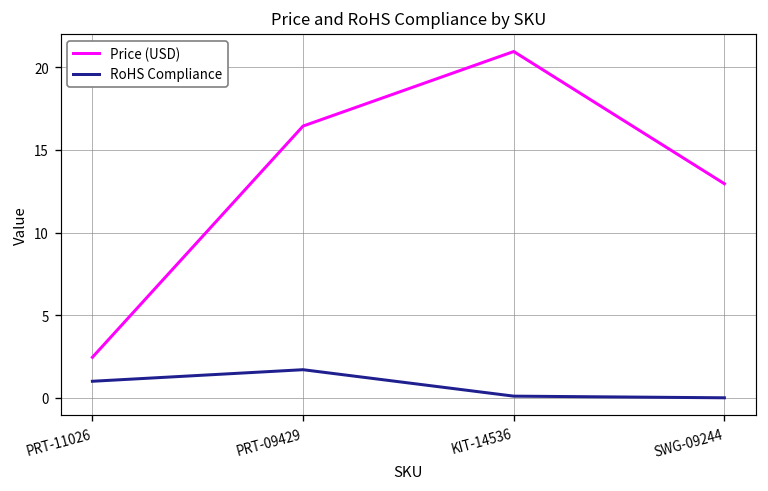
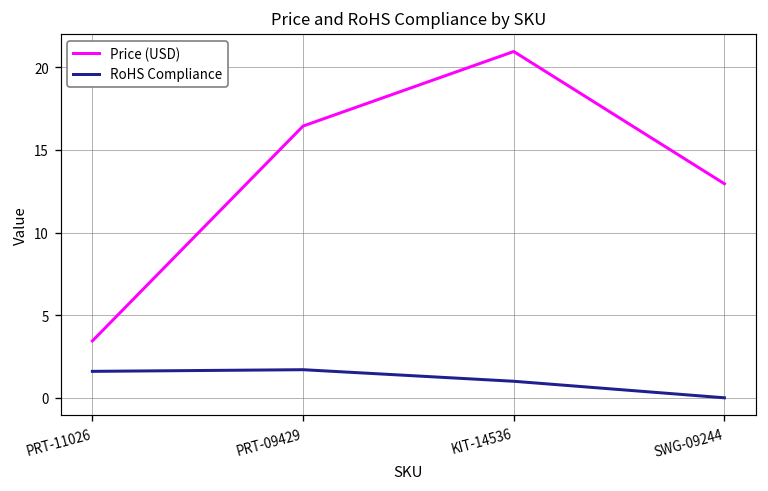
Price (USD), PRT-11026: 2.5 -> 3.4
RoHS Compliance, PRT-11026: 1.0 -> 1.6
RoHS Compliance, KIT-14536: 0.1 -> 1.0
